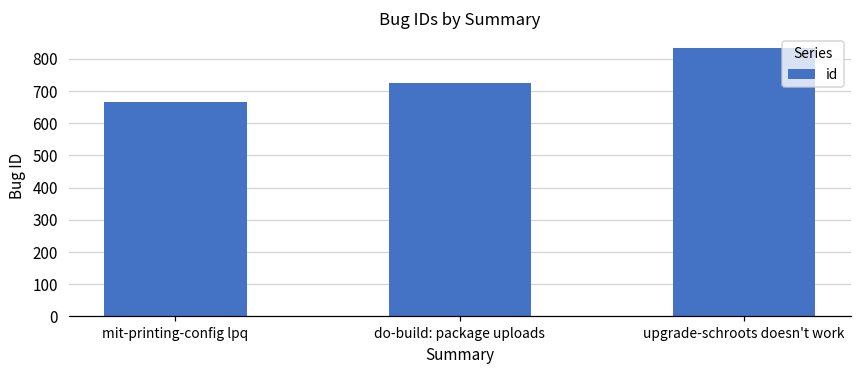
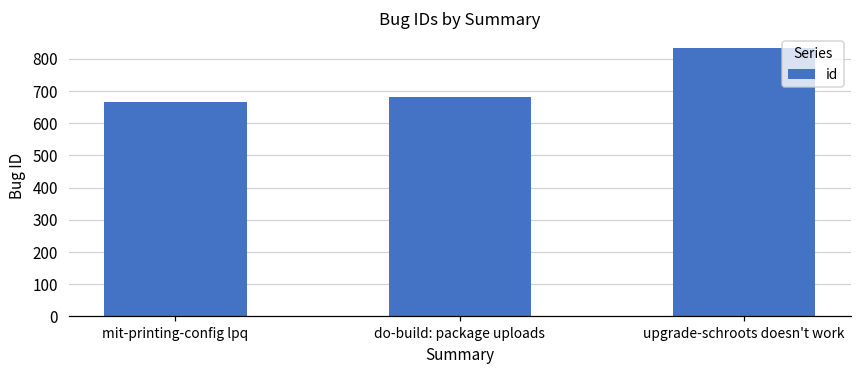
do-build: package uploads: 730 -> 680
